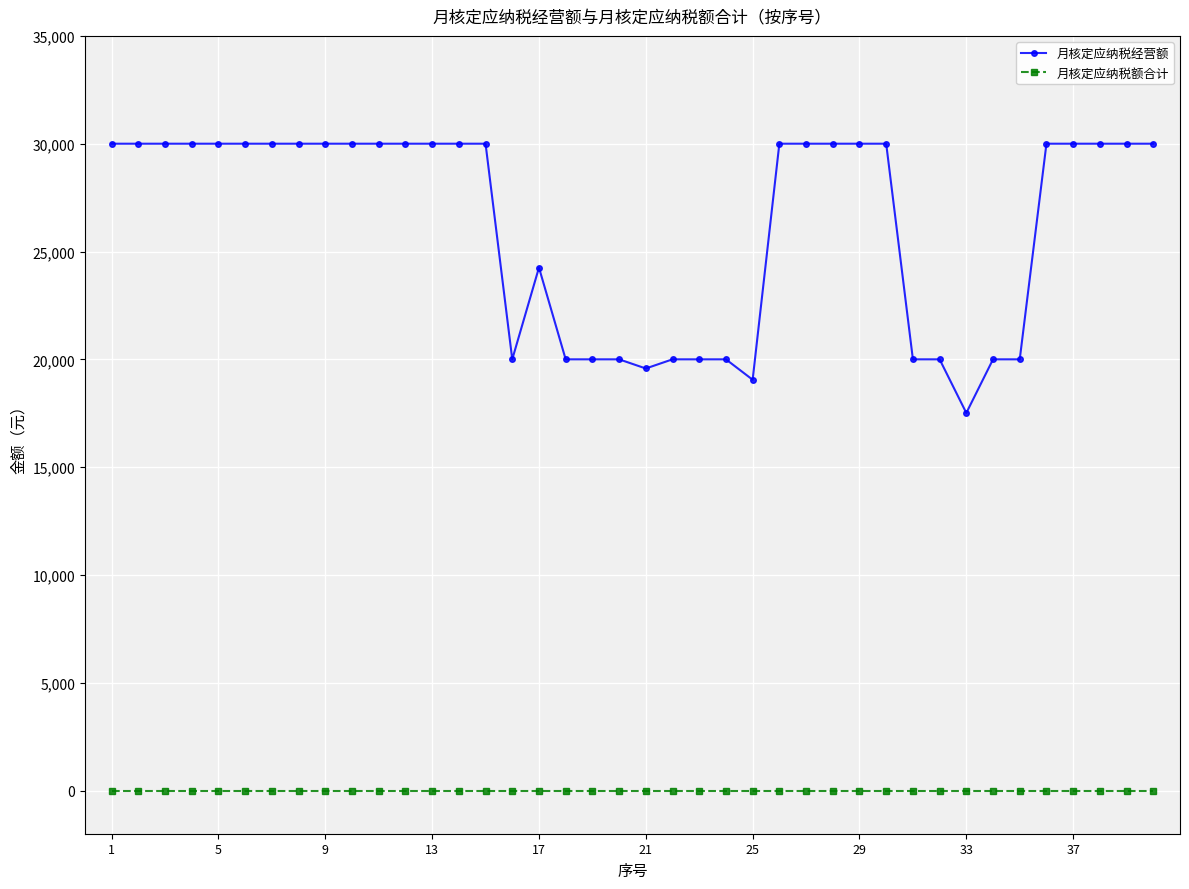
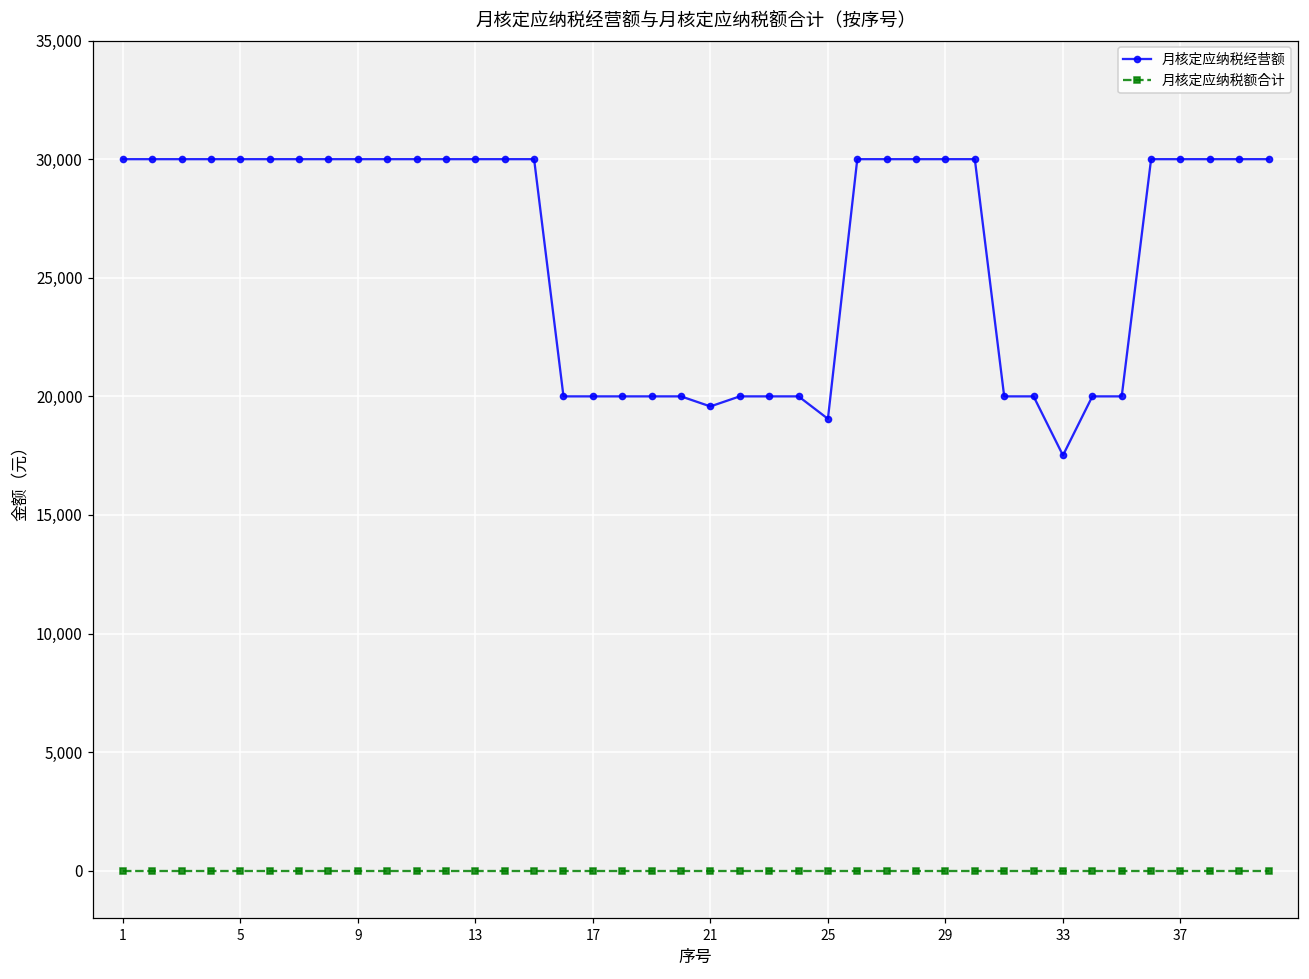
月核定应纳税经营额, 17: 24,300 -> 20,000
